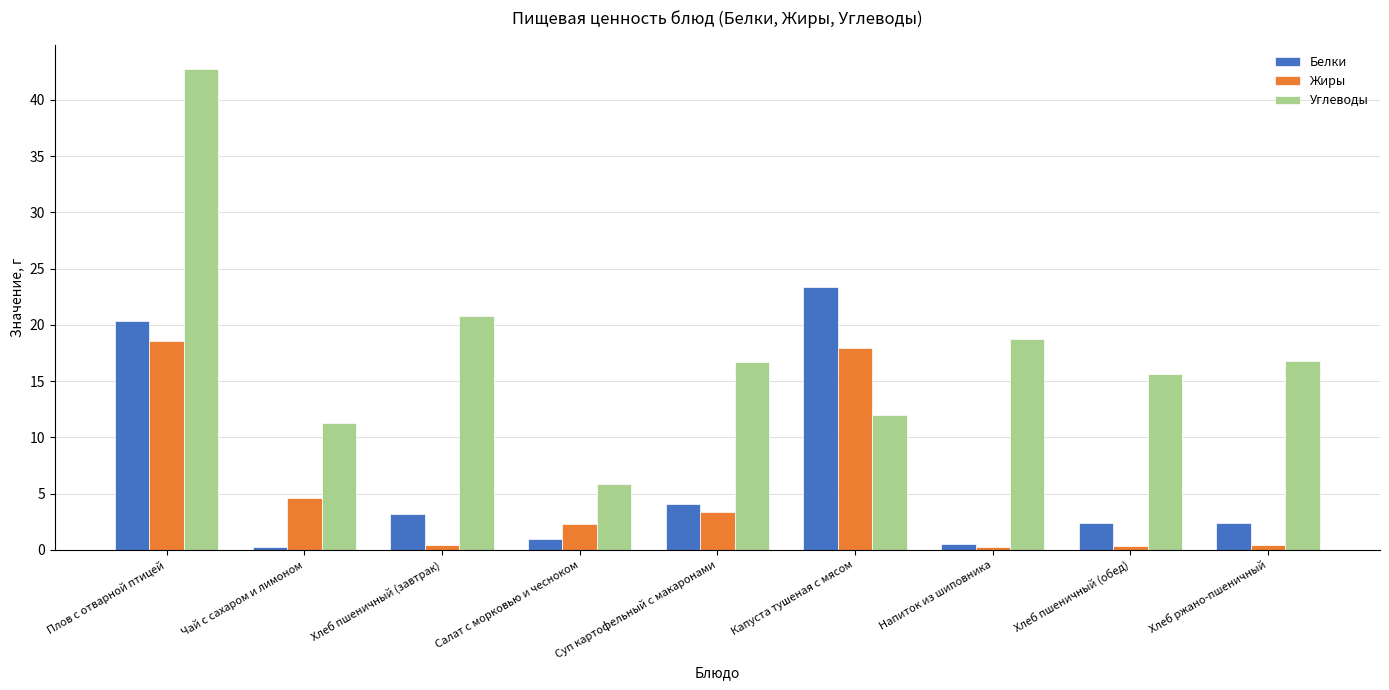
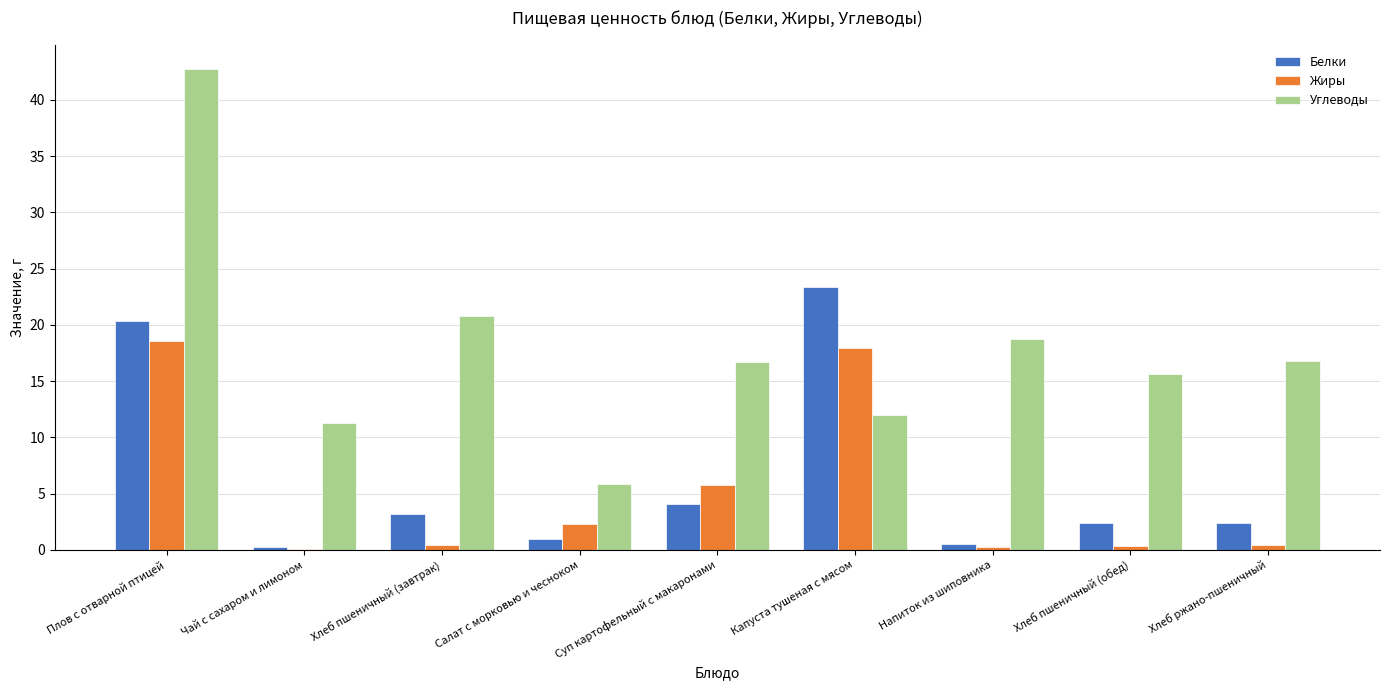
Жиры, Чай с сахаром и лимоном: 4.6 -> 0.0
Жиры, Суп картофельный с макаронами: 3.3 -> 5.8
